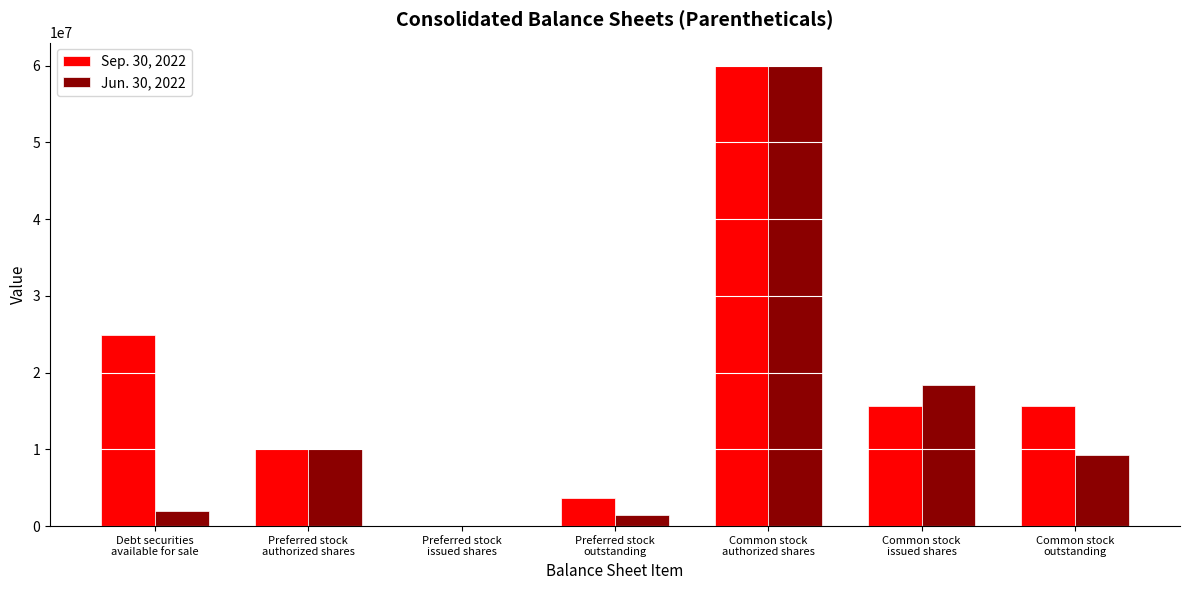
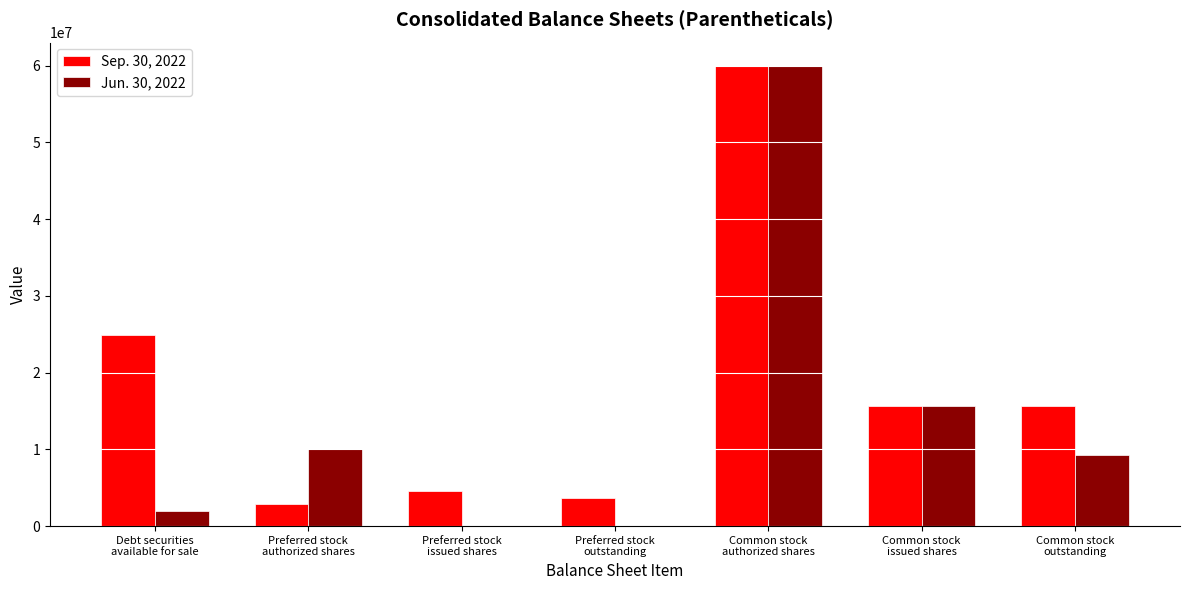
Sep. 30, 2022, Preferred stock authorized shares: 10000000 -> 3000000
Sep. 30, 2022, Preferred stock issued shares: 0 -> 5000000
Jun. 30, 2022, Preferred stock outstanding: 1000000 -> 0
Jun. 30, 2022, Common stock issued shares: 18000000 -> 16000000
